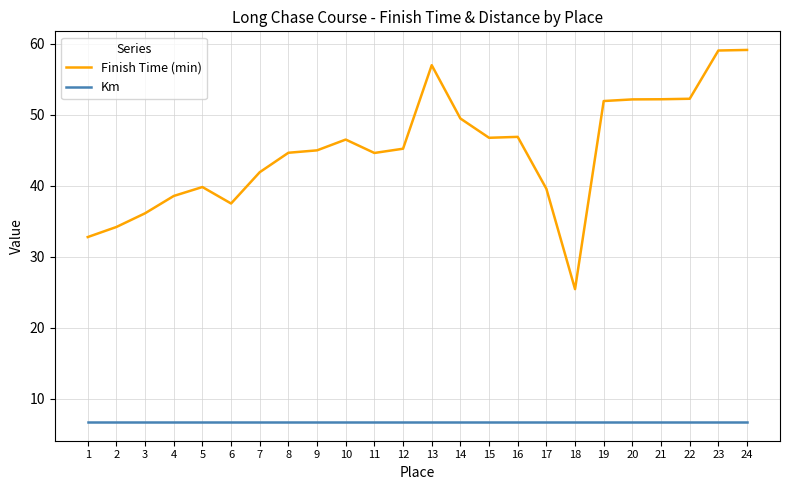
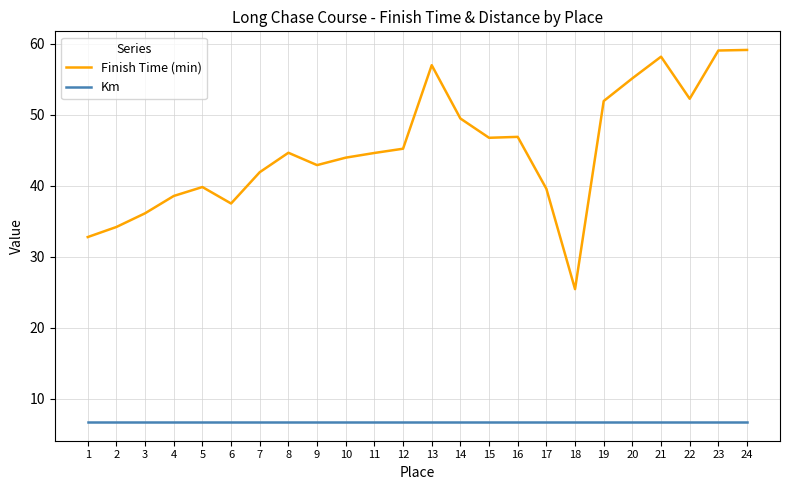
Finish Time (min), 9: 45 -> 43
Finish Time (min), 10: 47 -> 44
Finish Time (min), 20: 52 -> 55
Finish Time (min), 21: 52 -> 58
